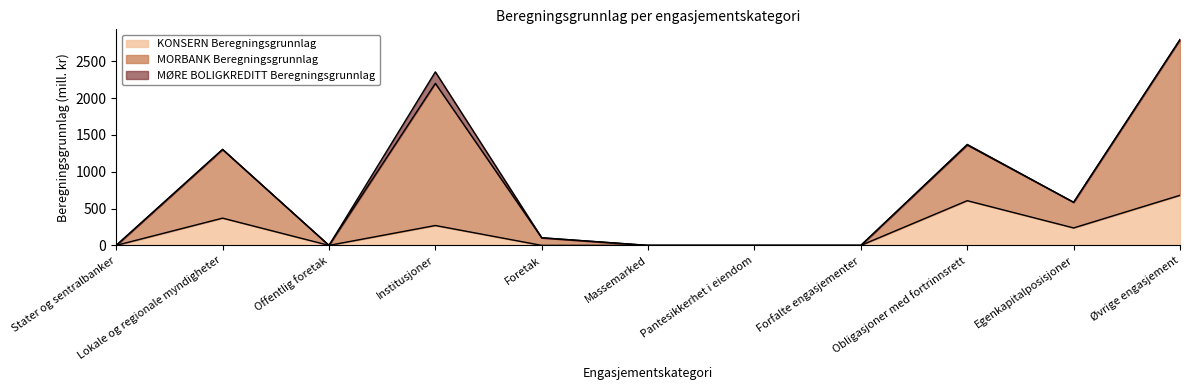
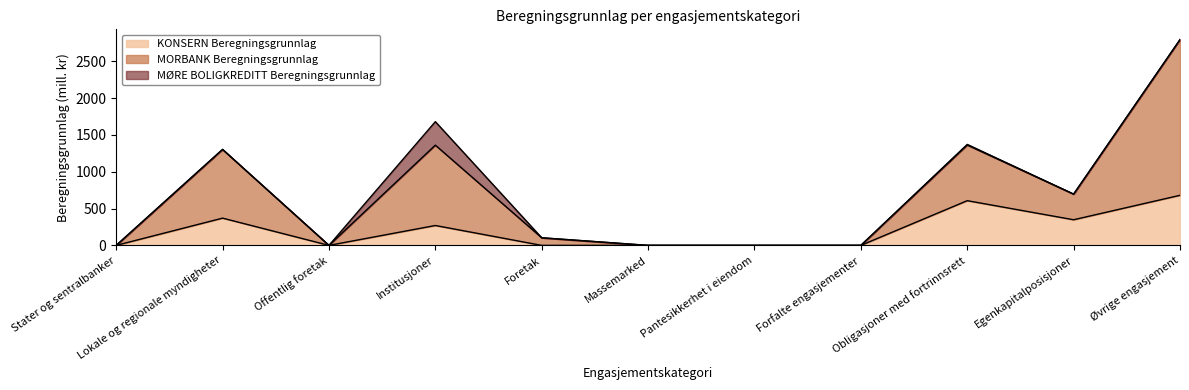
MORBANK Beregningsgrunnlag, Institusjoner: 1900 -> 1100
MØRE BOLIGKREDITT Beregningsgrunnlag, Institusjoner: 200 -> 300
KONSERN Beregningsgrunnlag, Egenkapitalposisjoner: 200 -> 300
